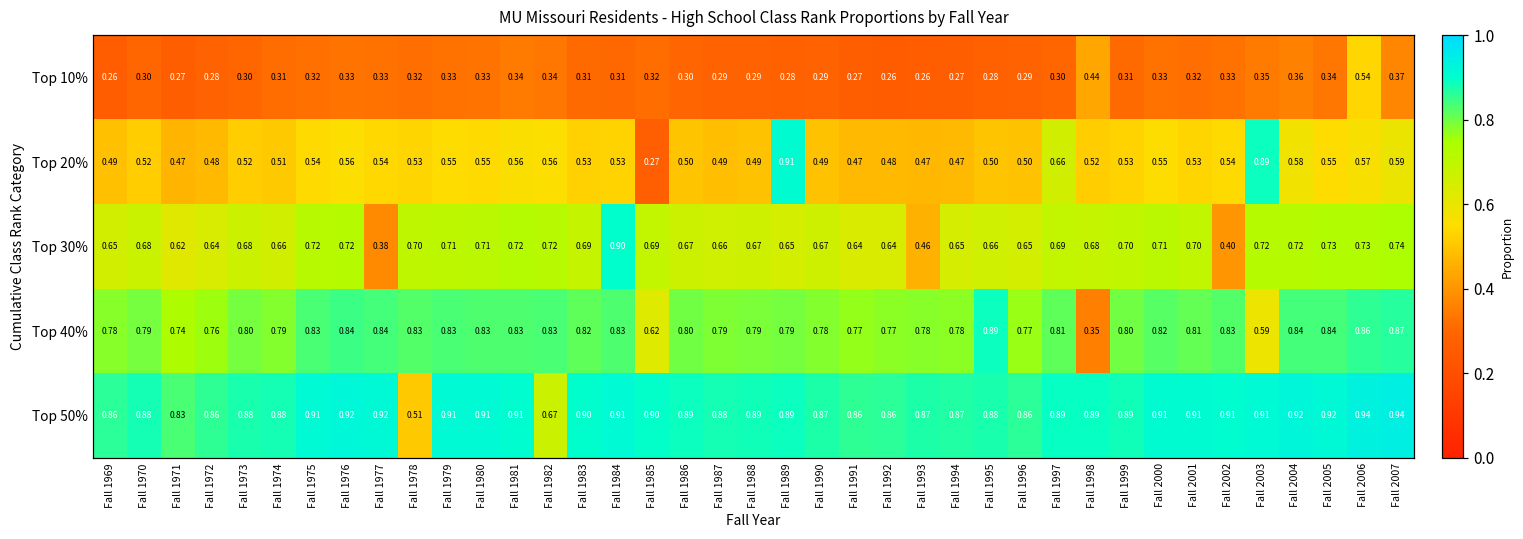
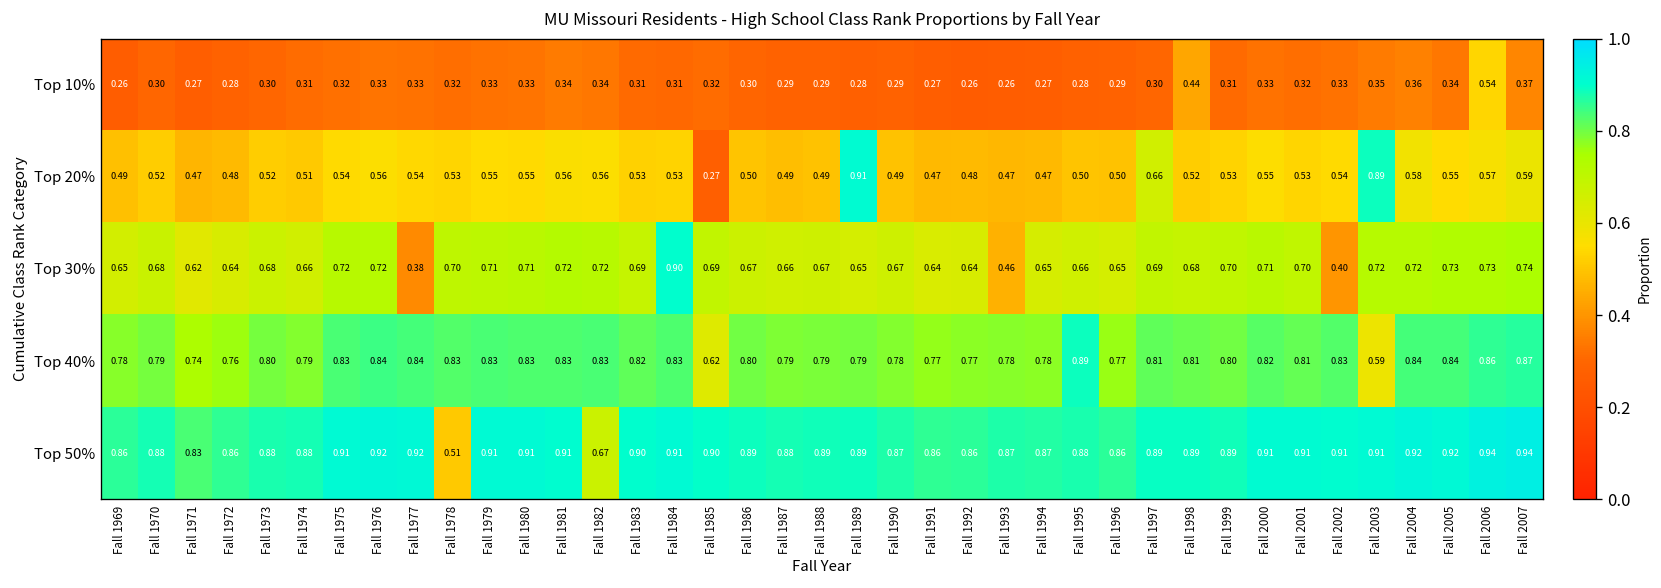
Top 40%, Fall 1998: 0.35 -> 0.81
